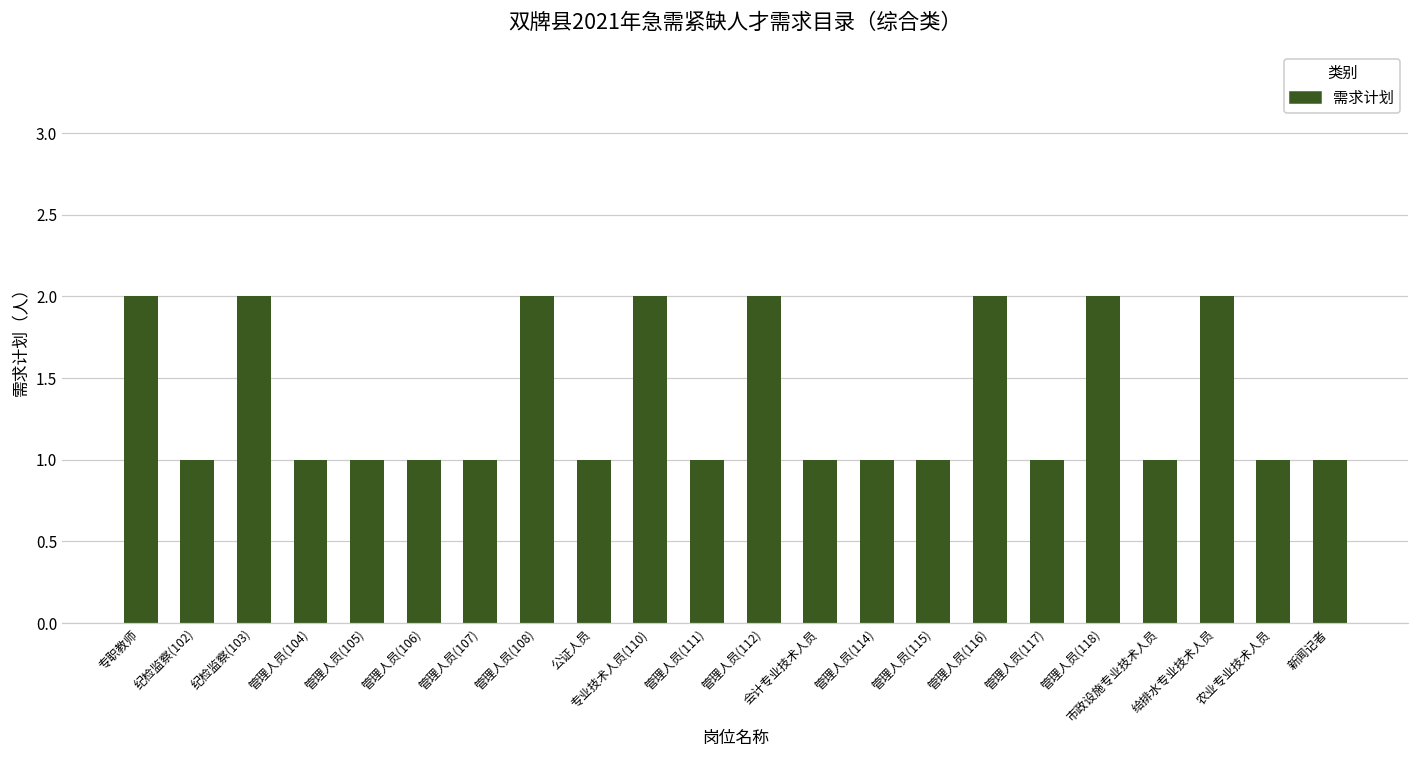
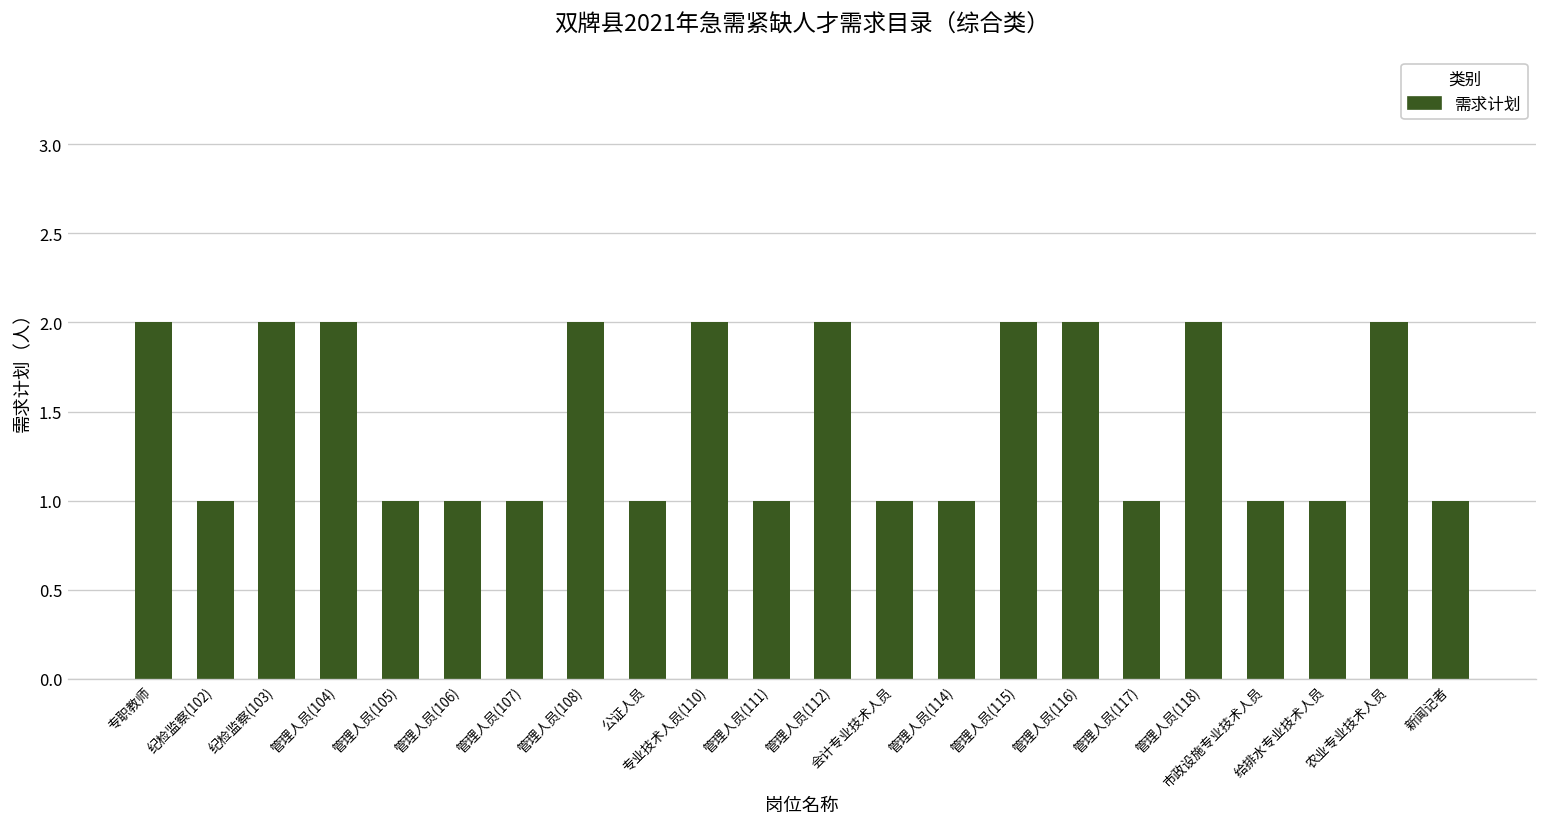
管理人员(104): 1 -> 2
管理人员(115): 1 -> 2
给排水专业技术人员: 2 -> 1
农业专业技术人员: 1 -> 2
